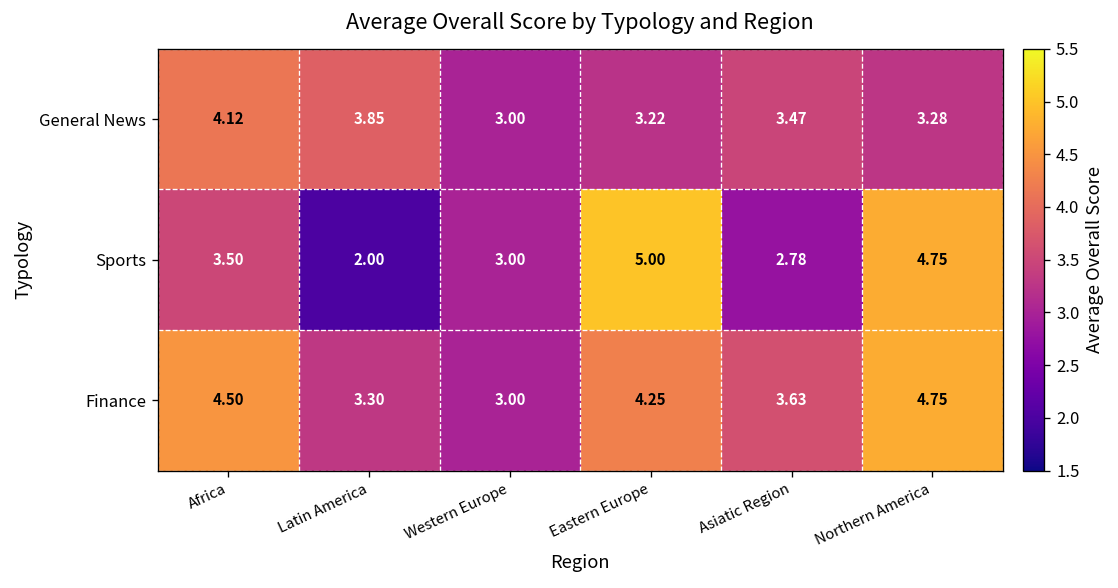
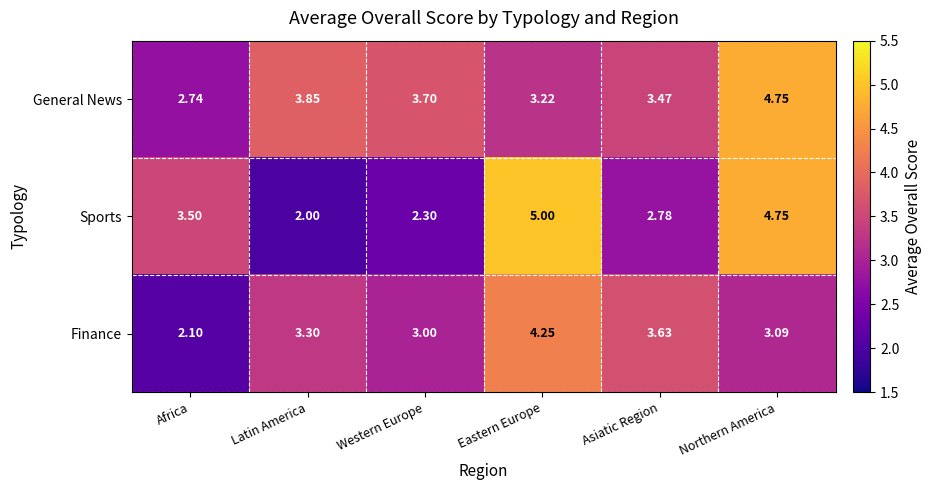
General News, Africa: 4.12 -> 2.74
General News, Western Europe: 3.00 -> 3.70
General News, Northern America: 3.28 -> 4.75
Sports, Western Europe: 3.00 -> 2.30
Finance, Africa: 4.50 -> 2.10
Finance, Northern America: 4.75 -> 3.09
